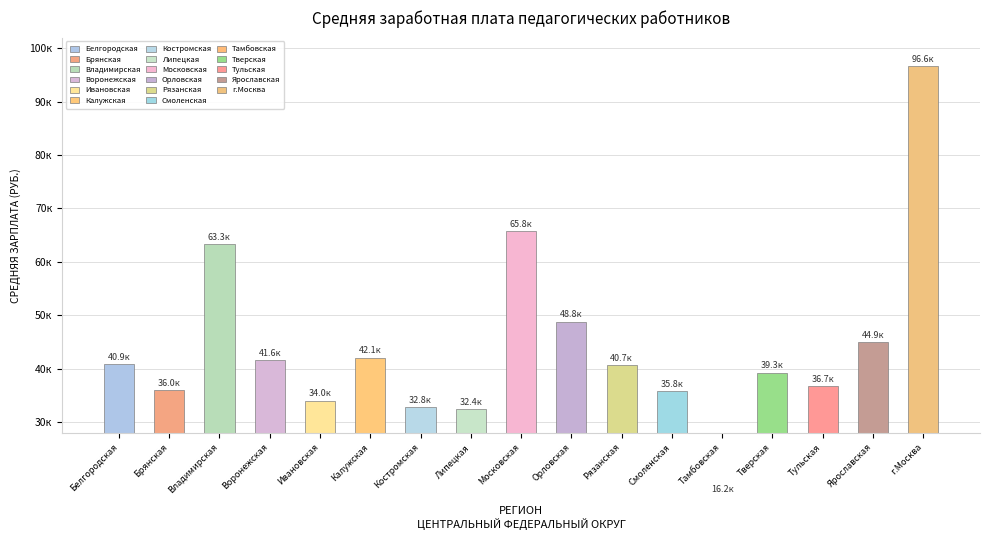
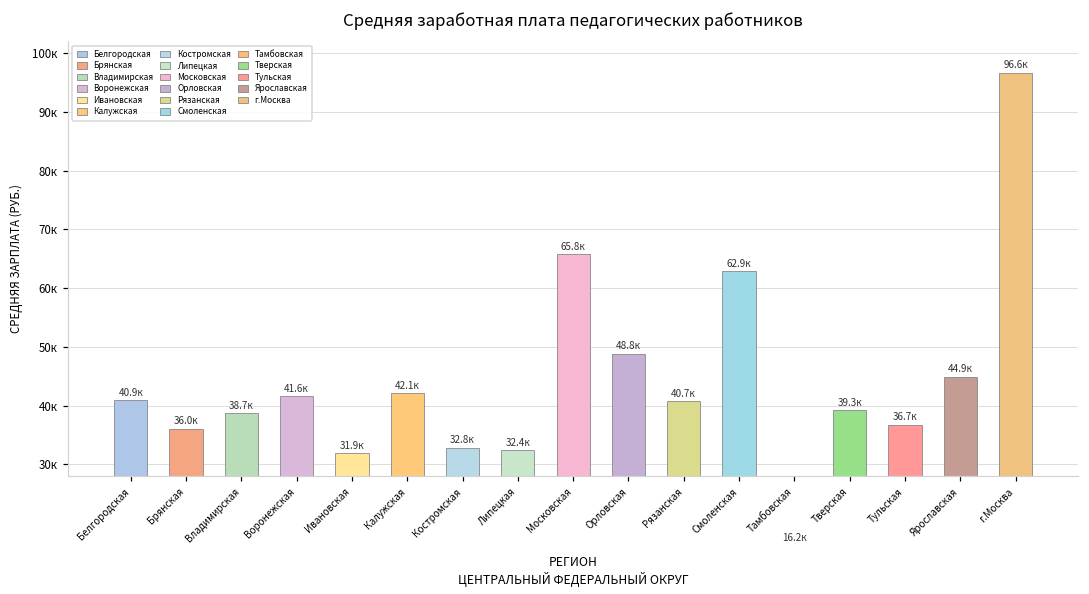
Владимирская: 63.3к -> 38.7к
Ивановская: 34.0к -> 31.9к
Смоленская: 35.8к -> 62.9к
